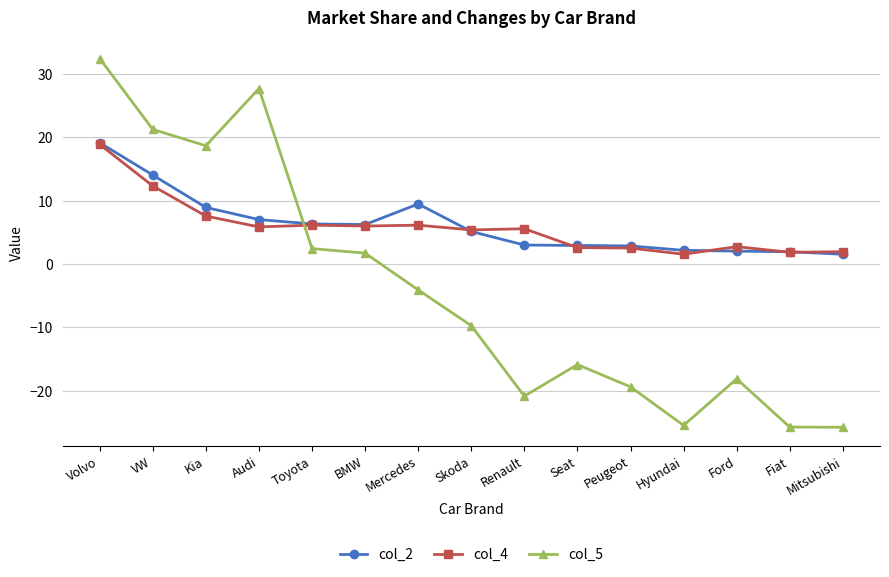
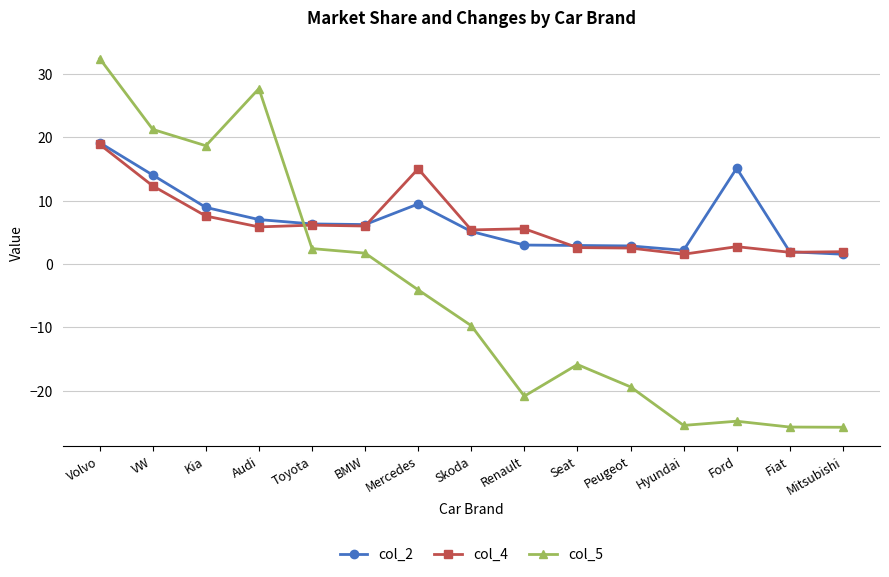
col_4, Mercedes: 6 -> 15
col_2, Ford: 2 -> 15
col_5, Ford: -18 -> -25
